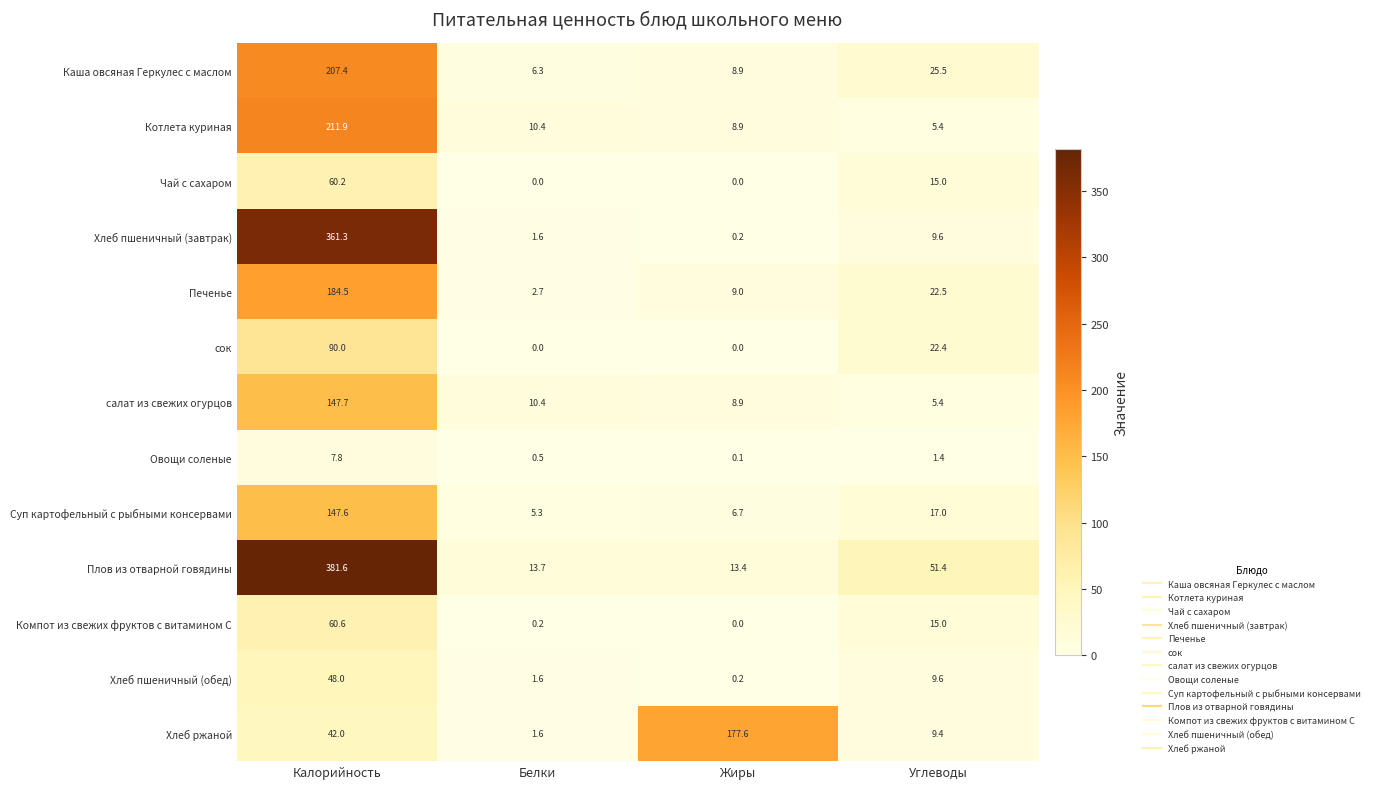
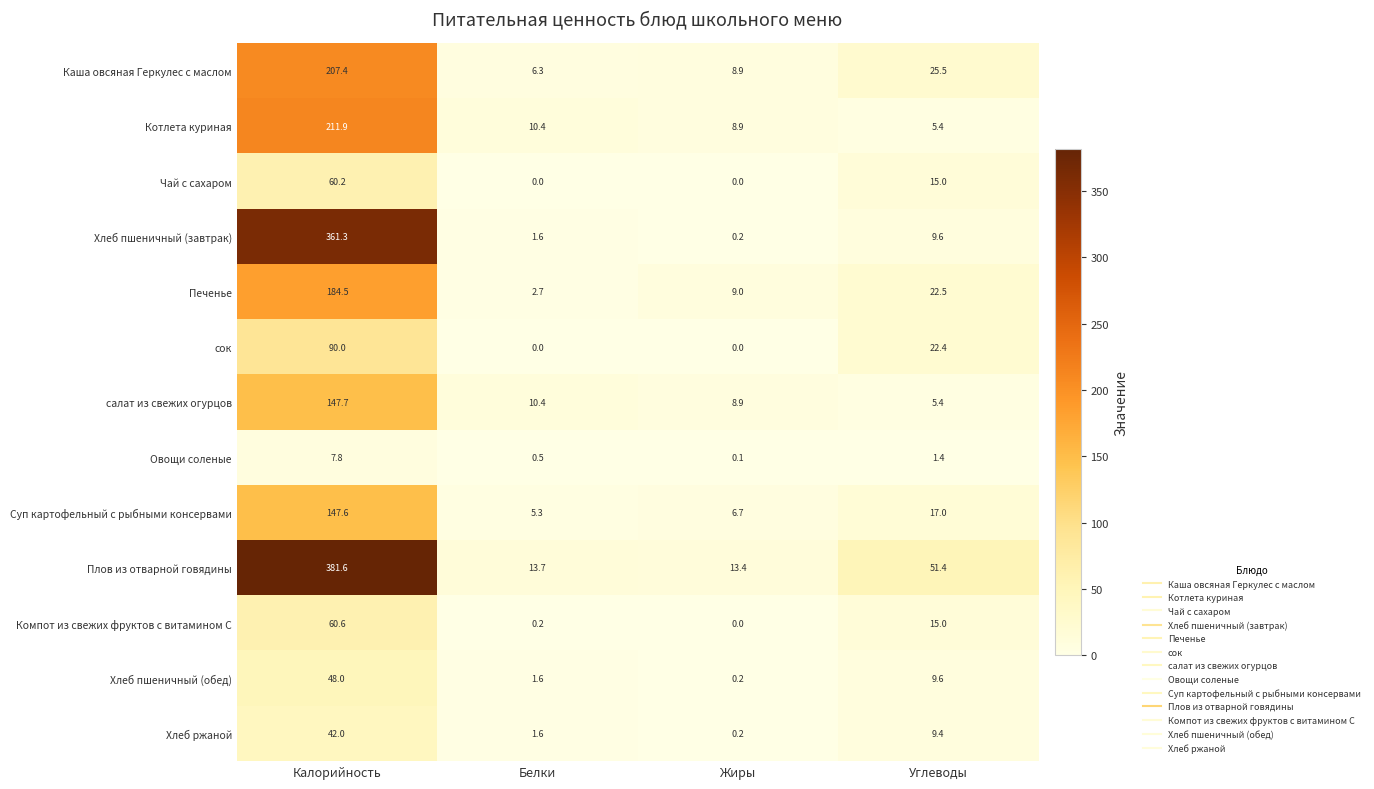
Хлеб ржаной, Жиры: 177.6 -> 0.2
